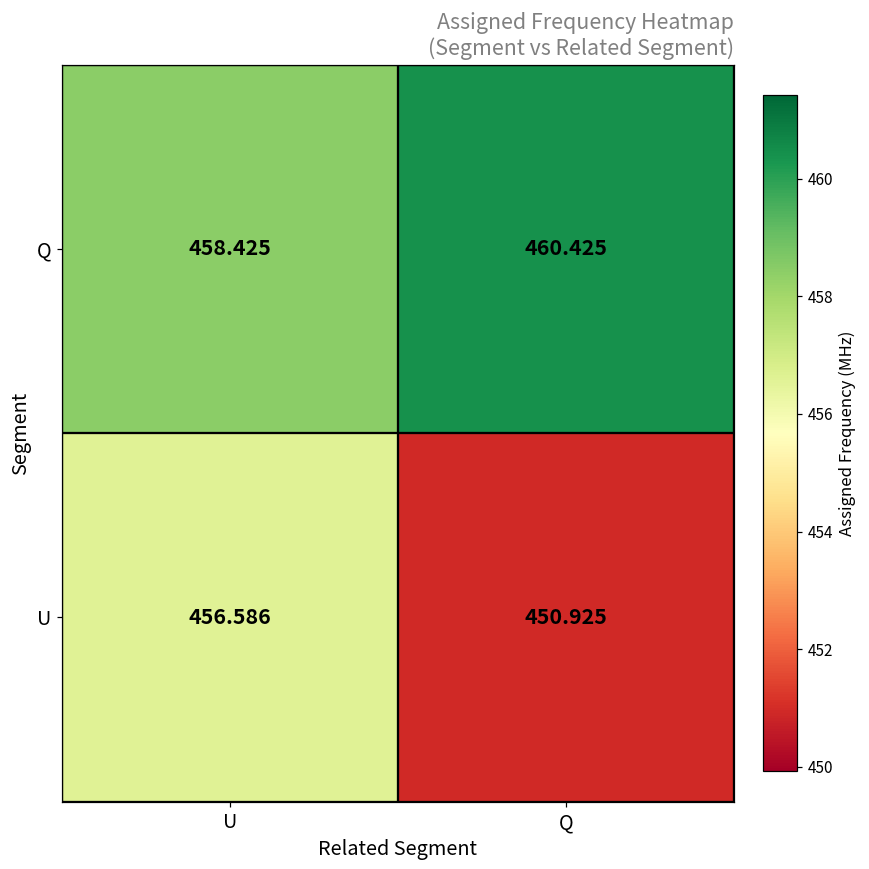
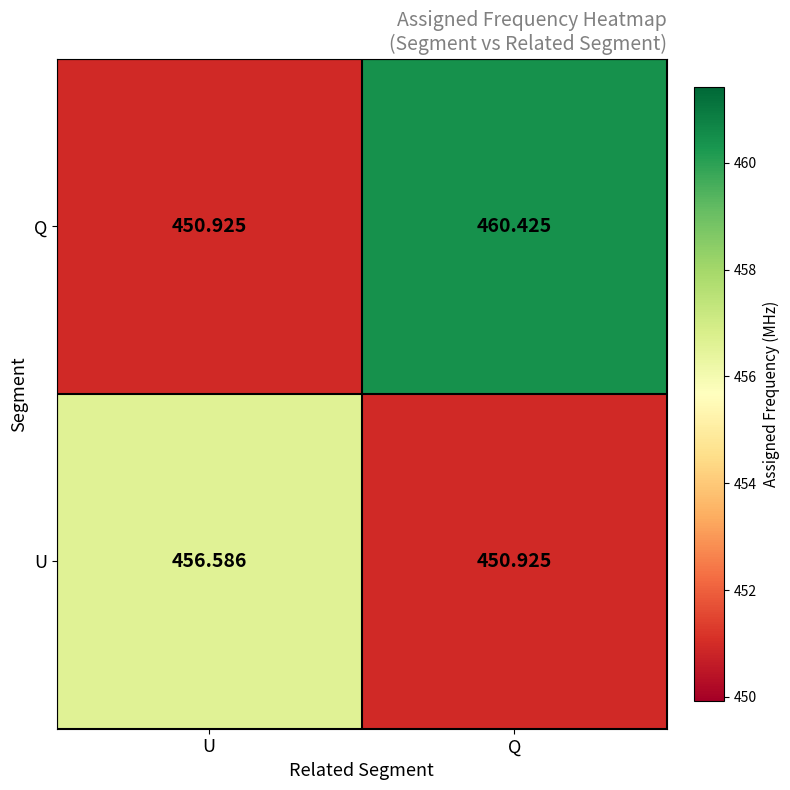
Q, U: 458.425 -> 450.925
